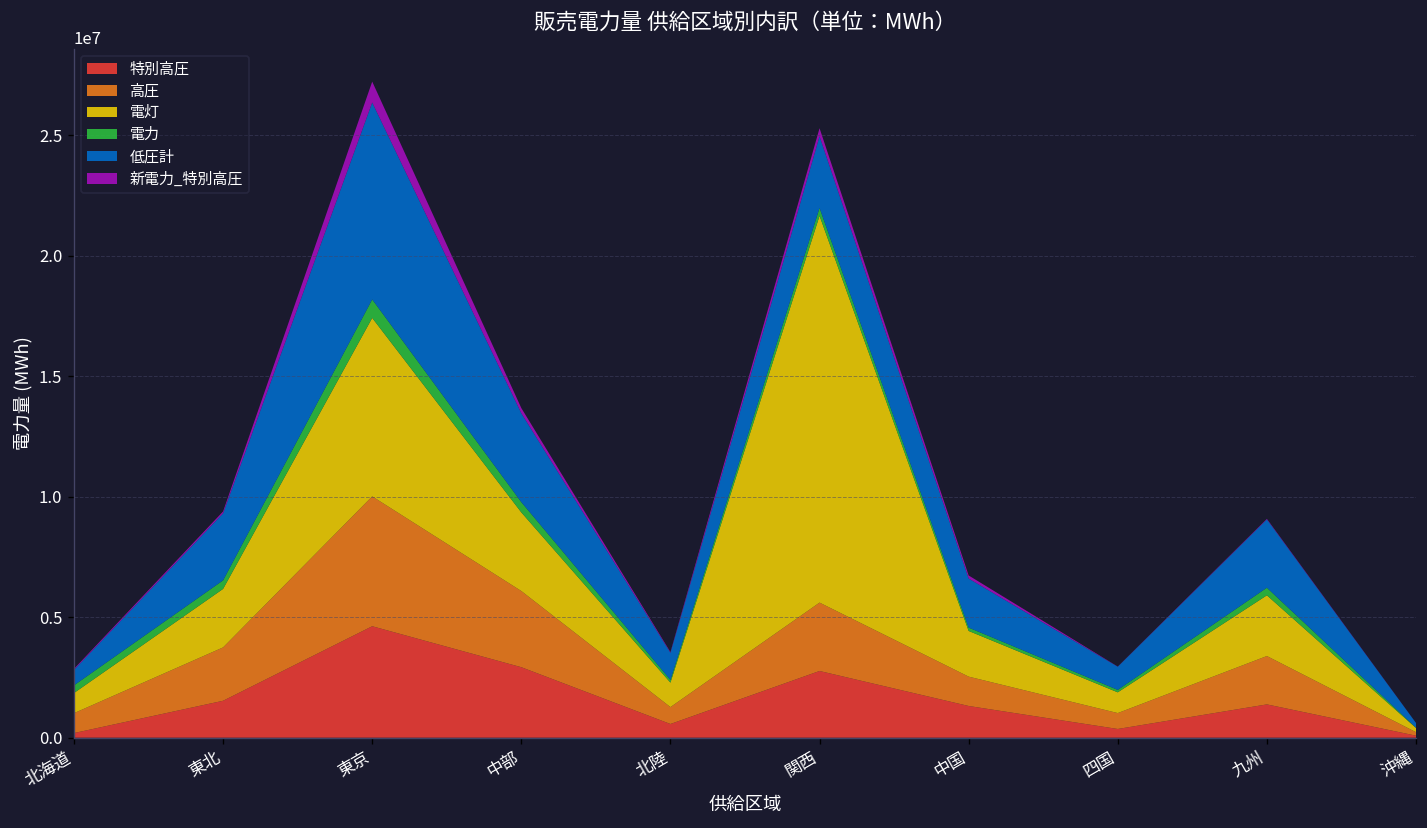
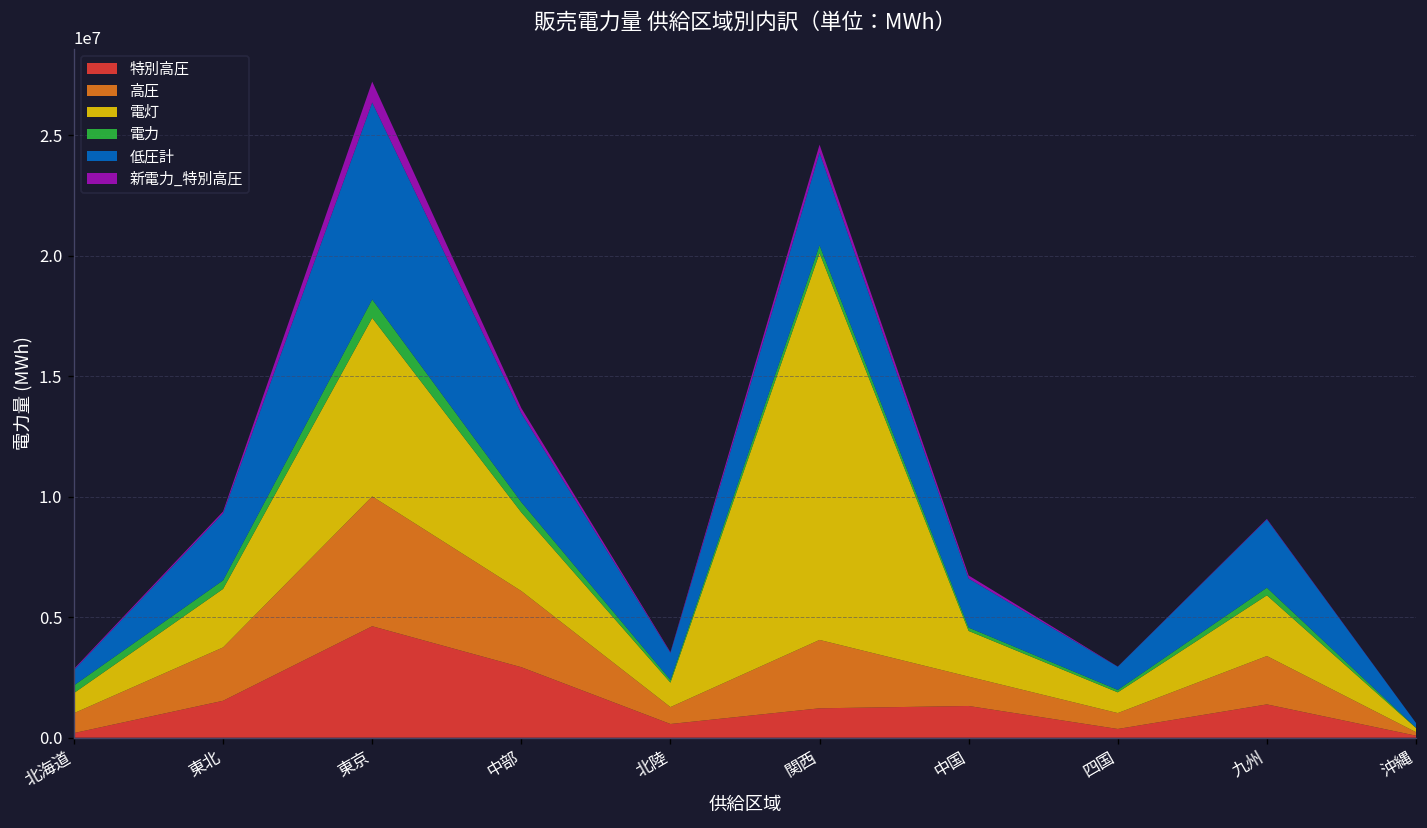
特別高圧, 関西: 2800000 -> 1200000
低圧計, 関西: 3000000 -> 3800000
